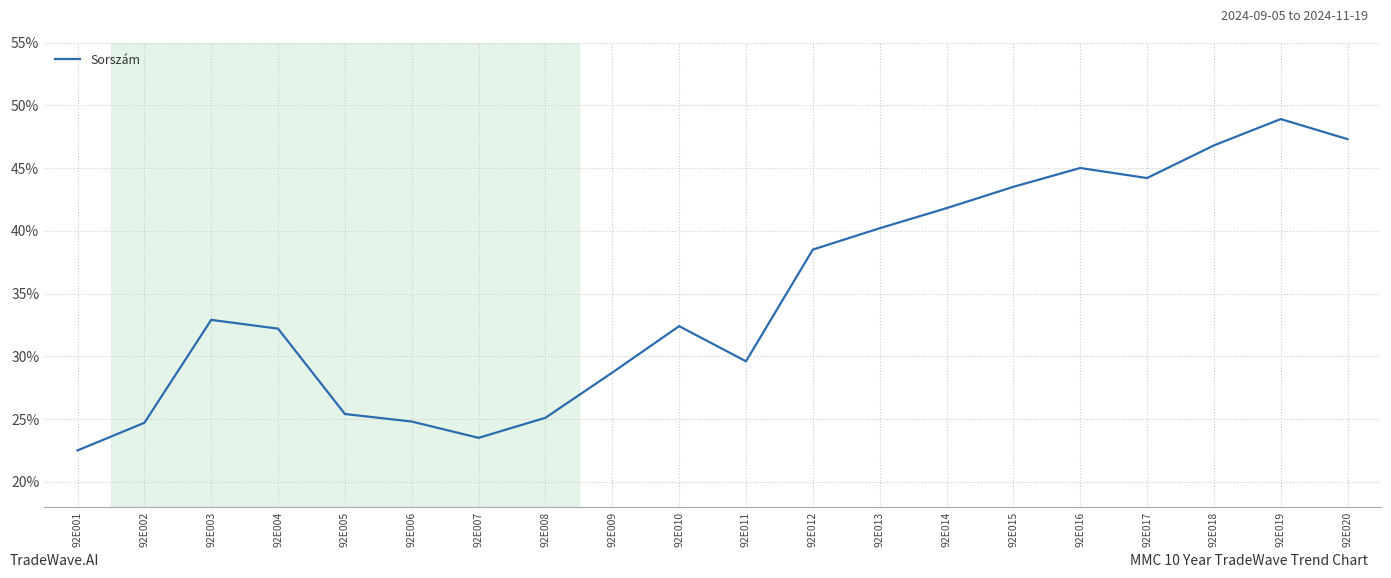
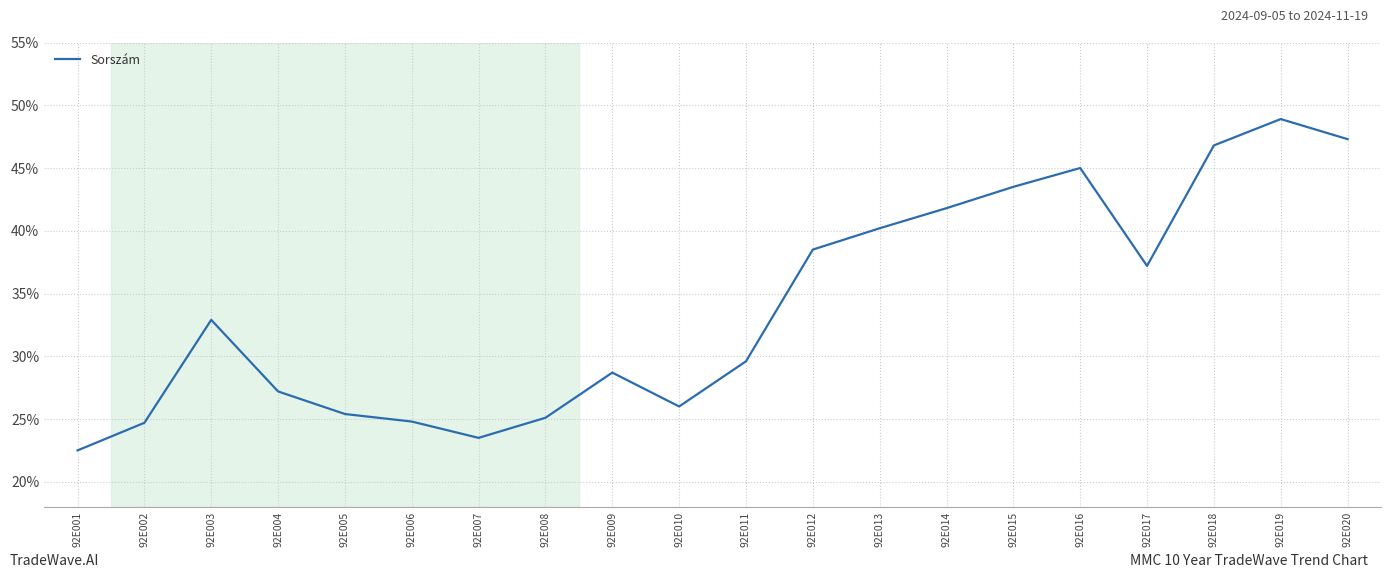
92E004: 32.2% -> 27.2%
92E010: 32.4% -> 26.0%
92E017: 44.2% -> 37.2%
